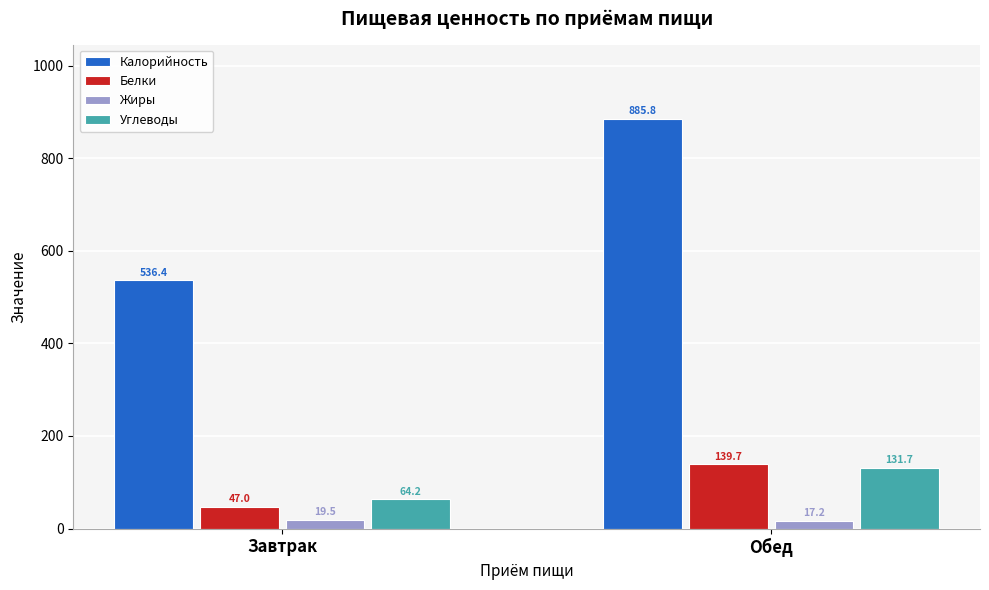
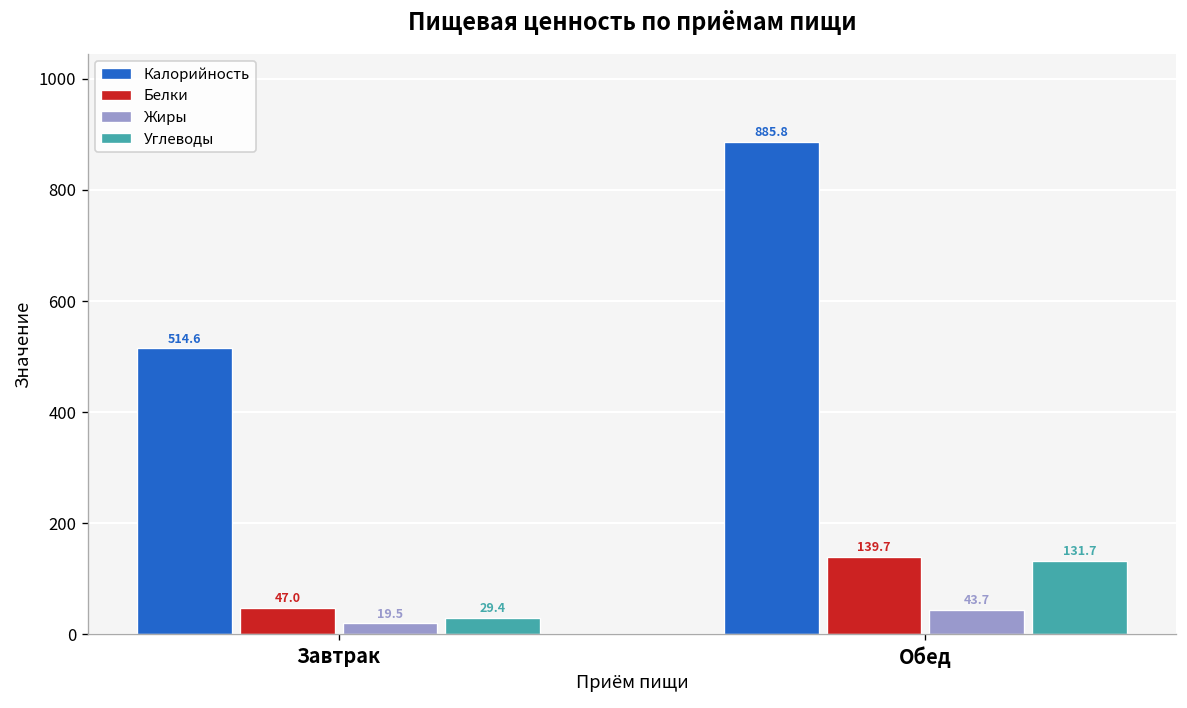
Калорийность, Завтрак: 536.4 -> 514.6
Углеводы, Завтрак: 64.2 -> 29.4
Жиры, Обед: 17.2 -> 43.7
